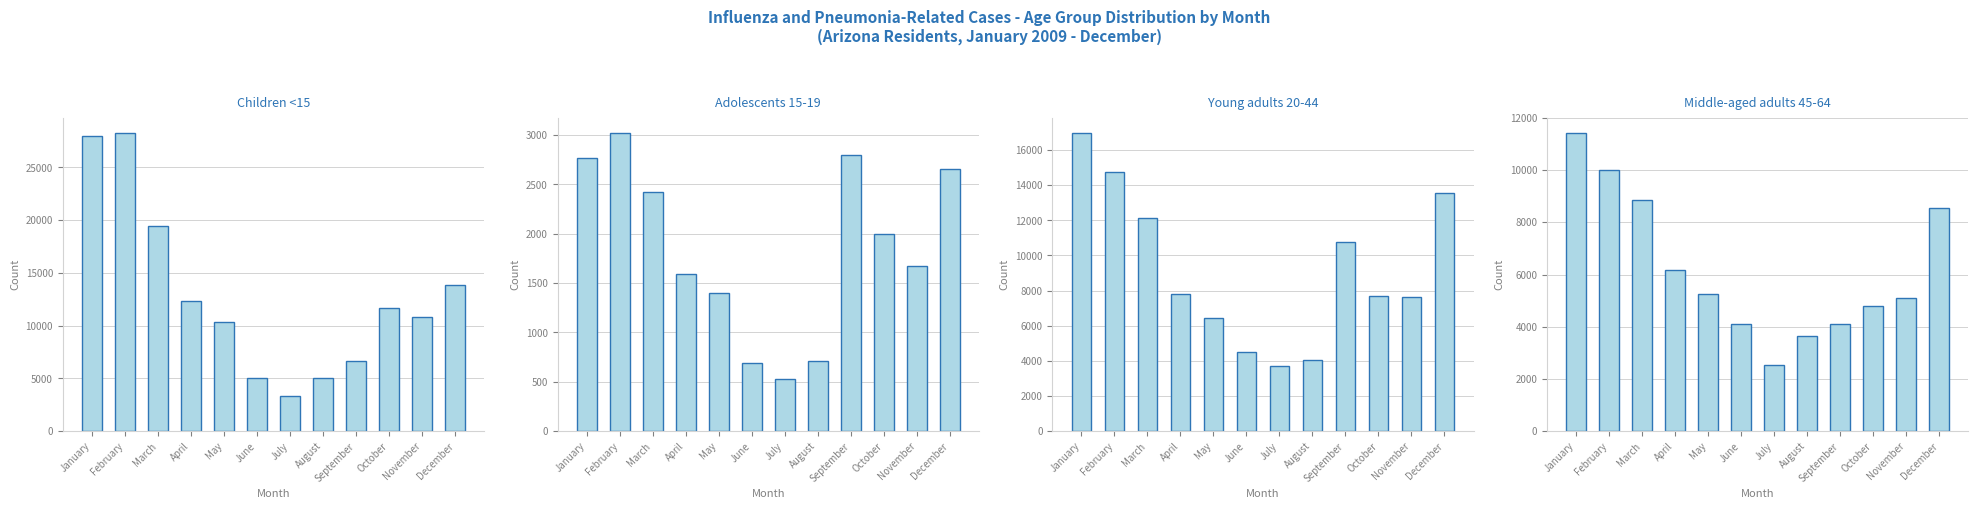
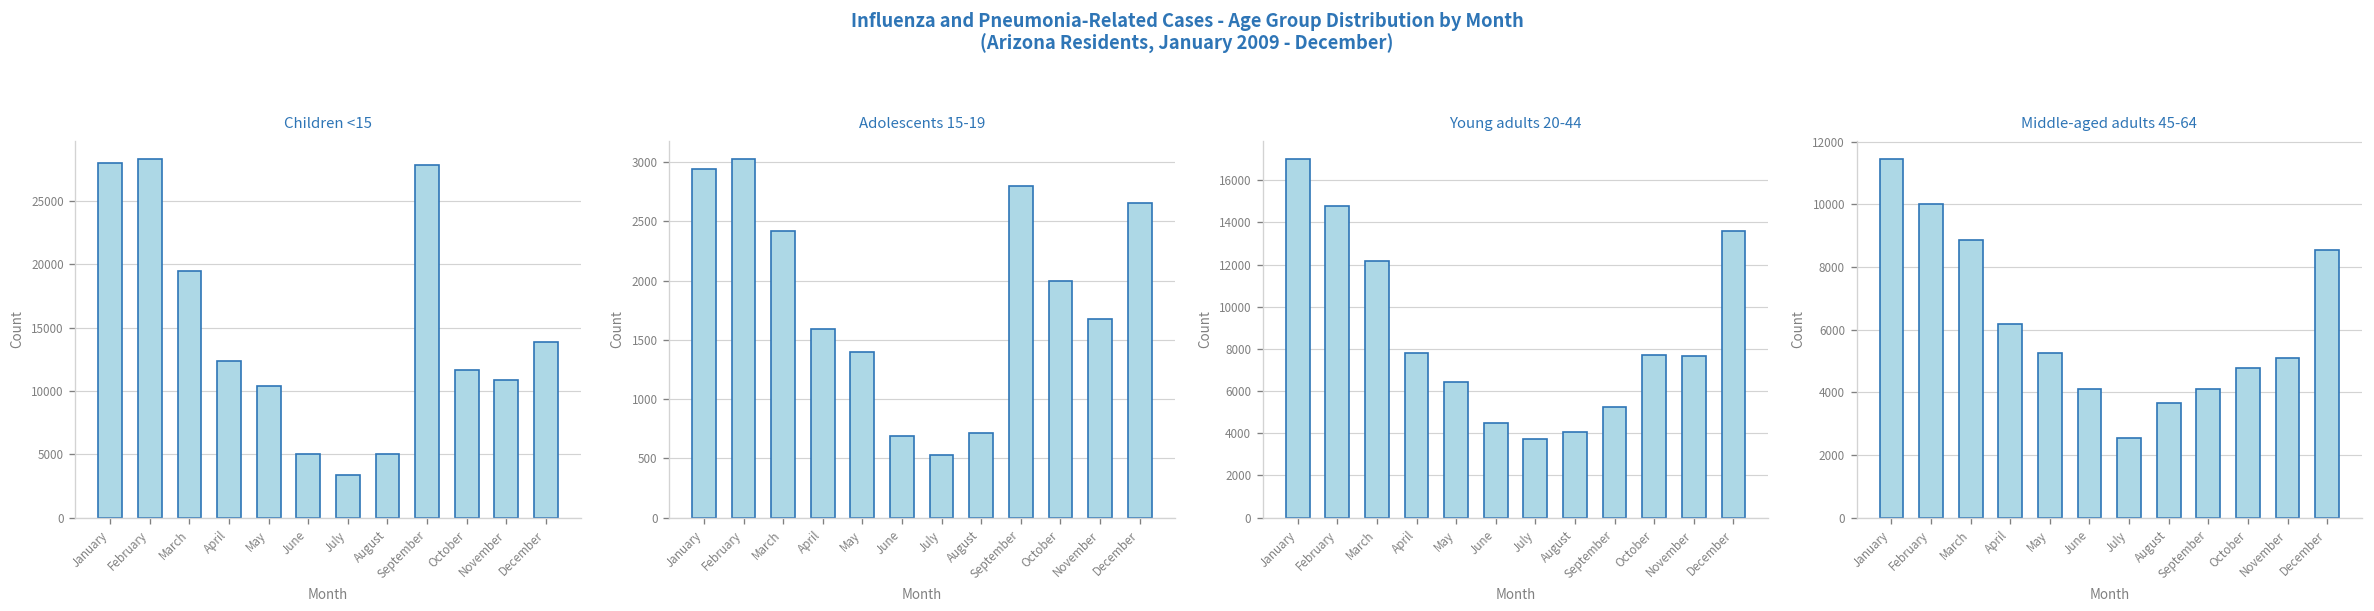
Children <15, September: 6600 -> 27900
Adolescents 15-19, January: 2800 -> 2900
Young adults 20-44, September: 10800 -> 5200
